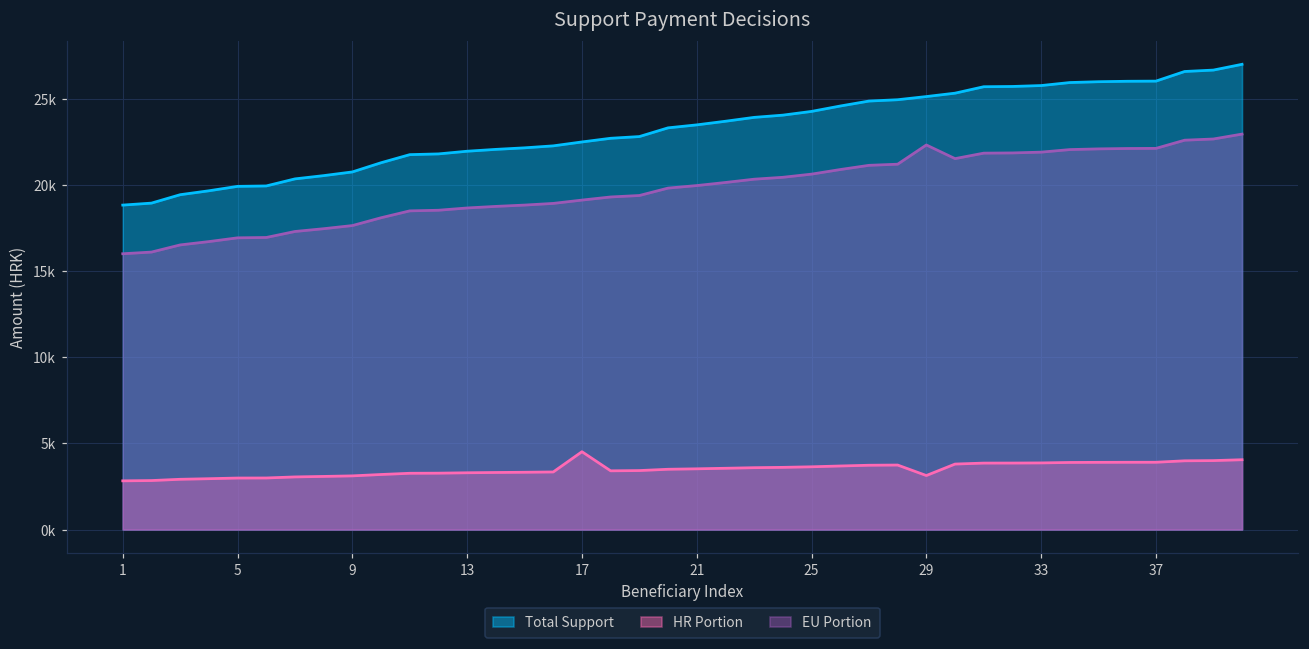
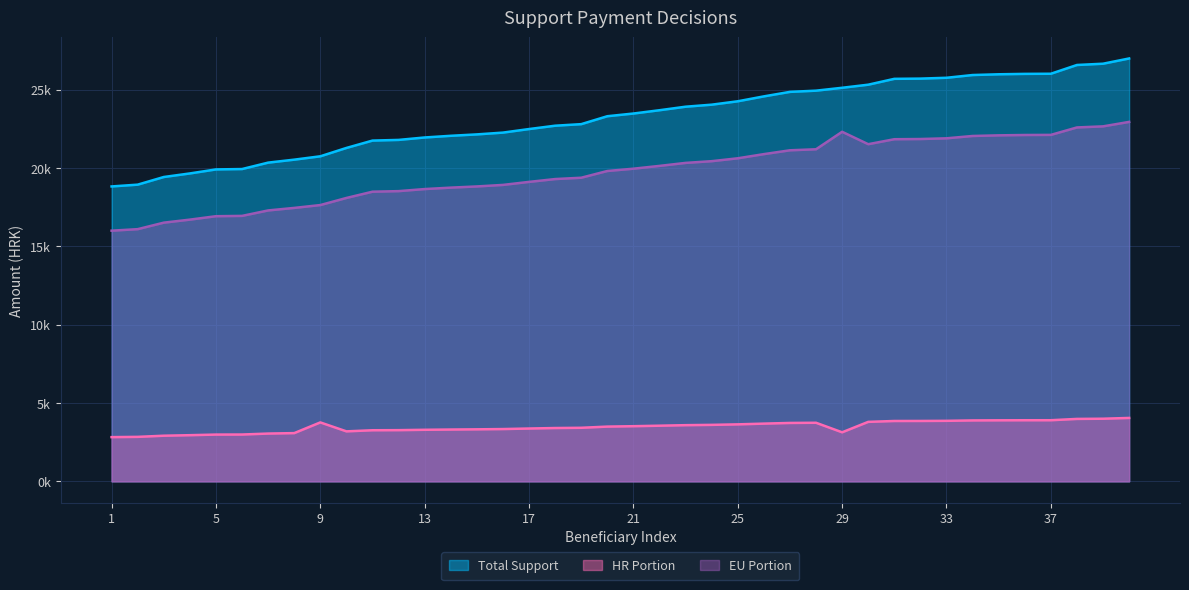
HR Portion, 9: 3100 -> 3800
HR Portion, 17: 4500 -> 3400
